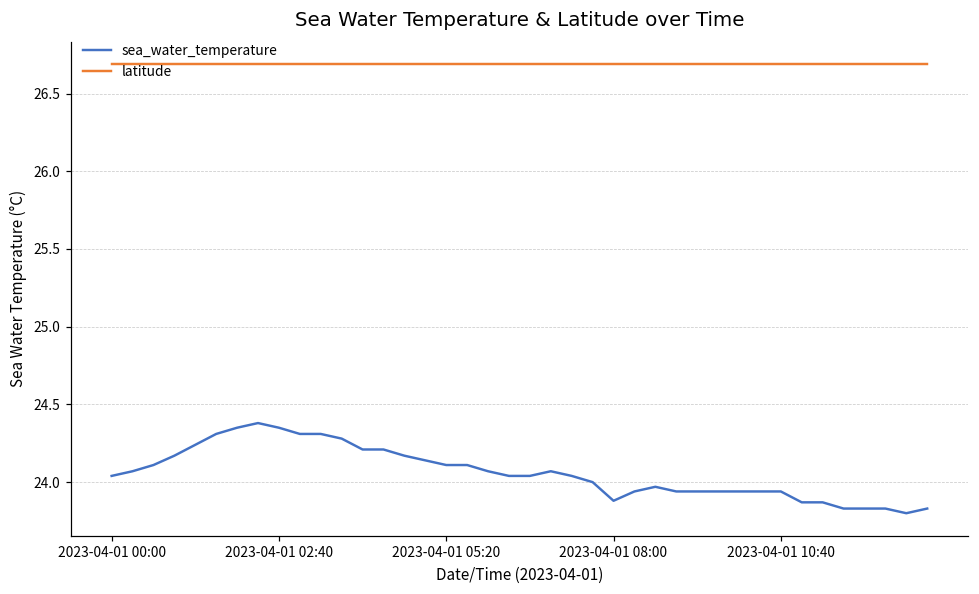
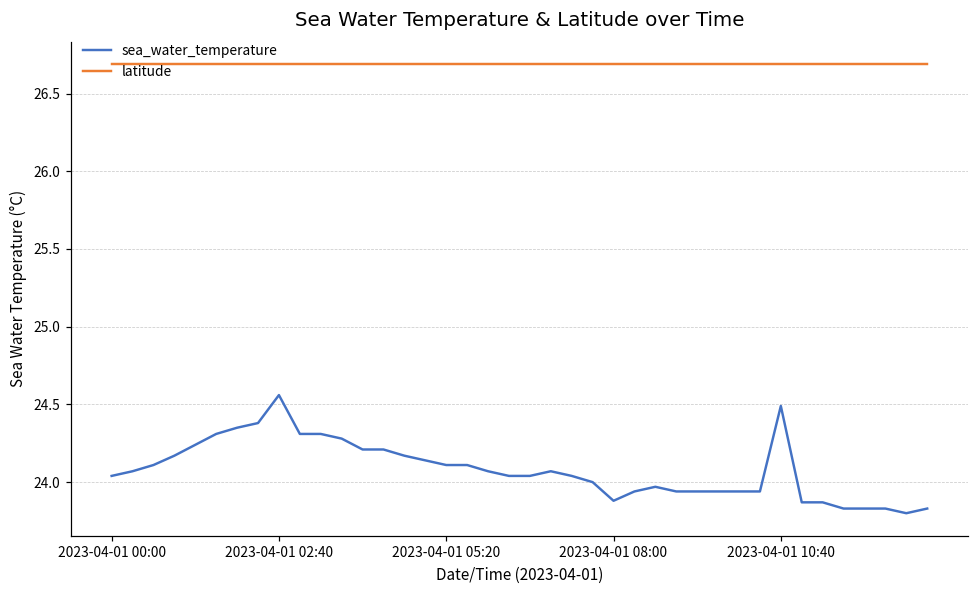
sea_water_temperature, 2023-04-01 02:40: 24.35 -> 24.56
sea_water_temperature, 2023-04-01 10:40: 23.94 -> 24.49
